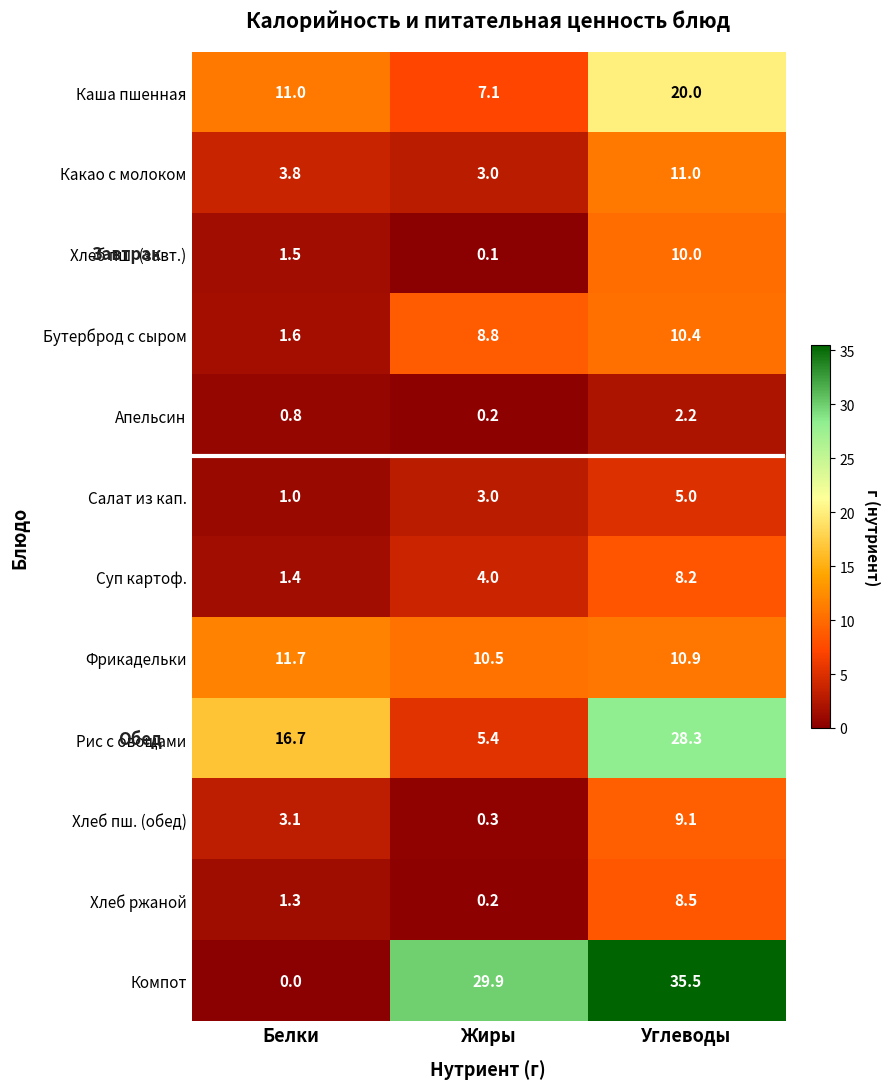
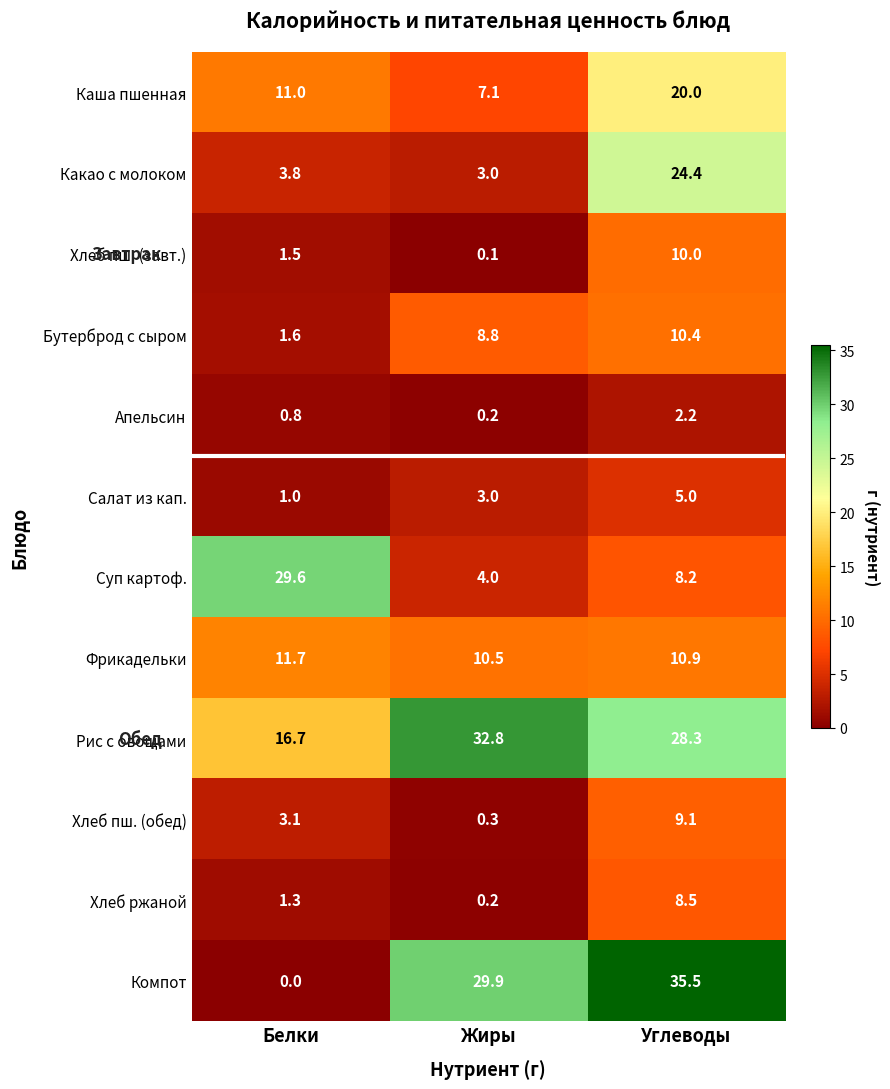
Какао с молоком, Углеводы: 11.0 -> 24.4
Суп картоф., Белки: 1.4 -> 29.6
Рис с овощами, Жиры: 5.4 -> 32.8
